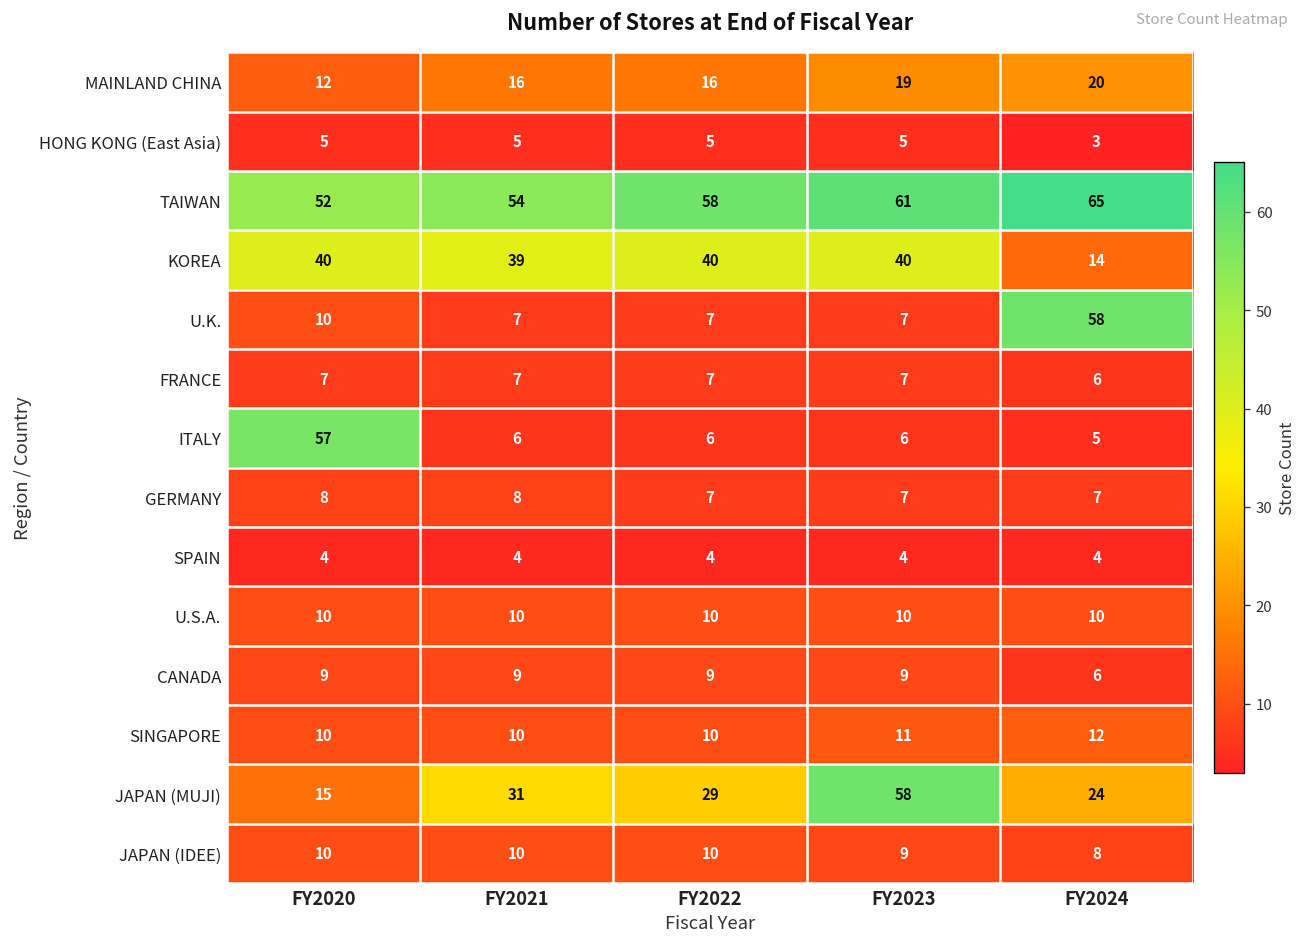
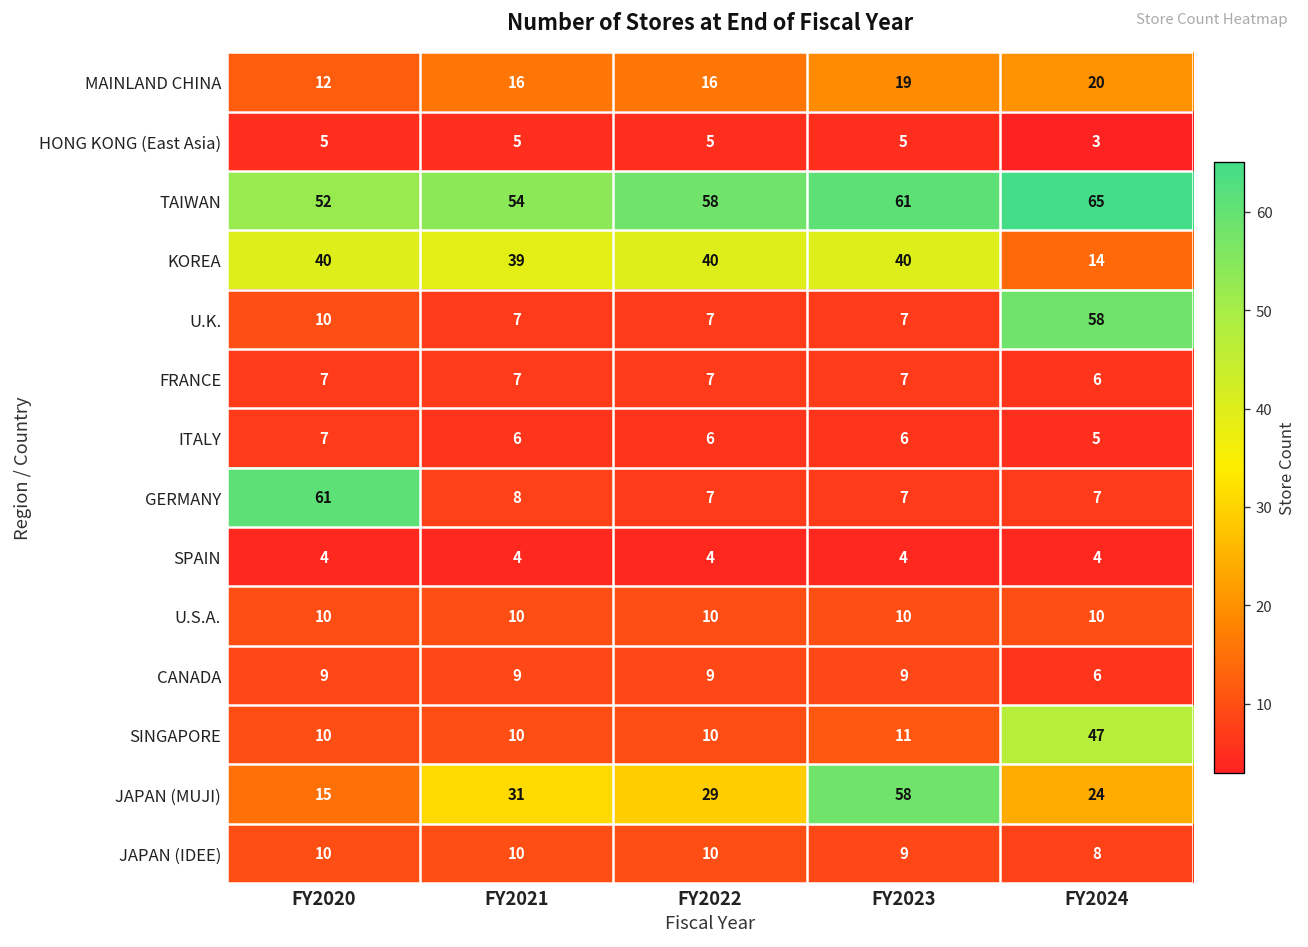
ITALY, FY2020: 57 -> 7
GERMANY, FY2020: 8 -> 61
SINGAPORE, FY2024: 12 -> 47
